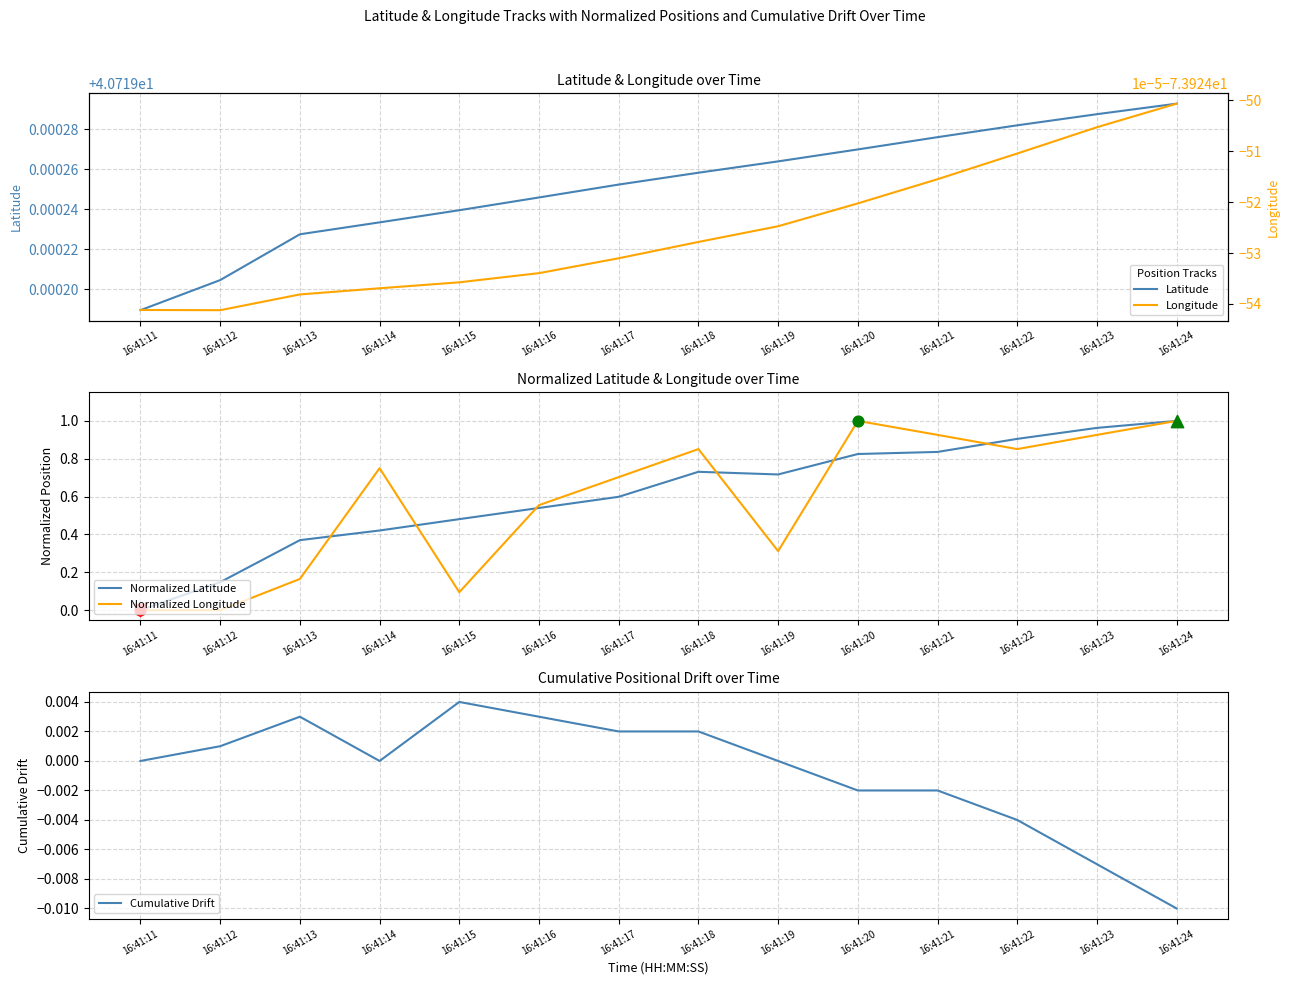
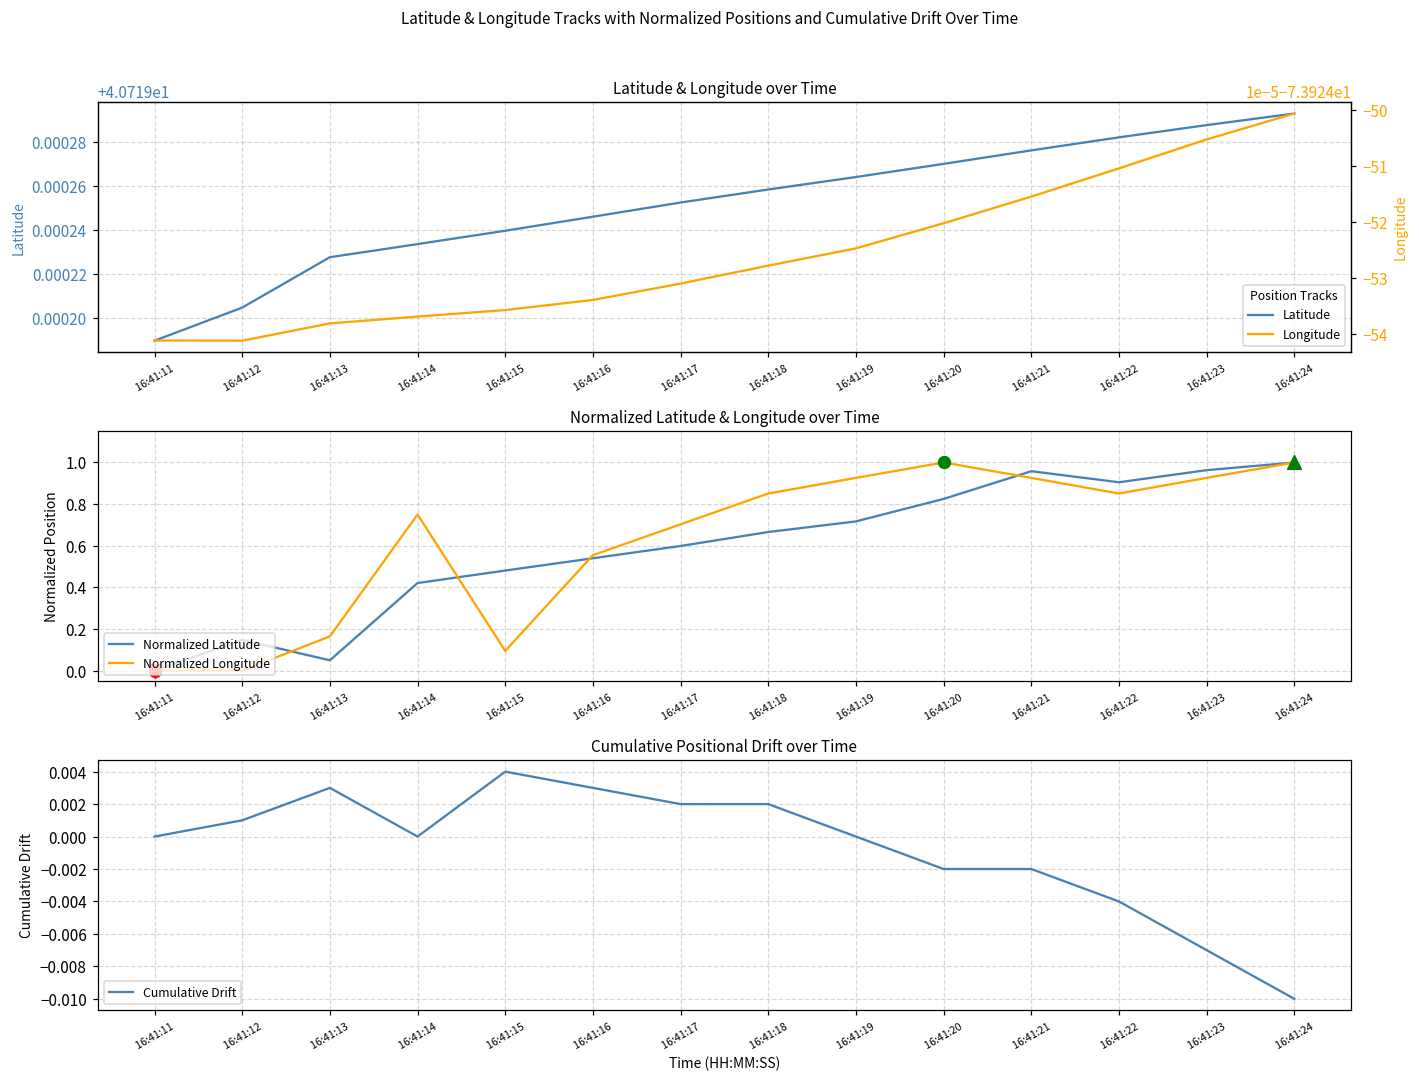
Normalized Latitude & Longitude over Time, Normalized Latitude, 16:41:13: 0.37 -> 0.05
Normalized Latitude & Longitude over Time, Normalized Latitude, 16:41:18: 0.73 -> 0.67
Normalized Latitude & Longitude over Time, Normalized Longitude, 16:41:19: 0.31 -> 0.93
Normalized Latitude & Longitude over Time, Normalized Latitude, 16:41:21: 0.84 -> 0.96
